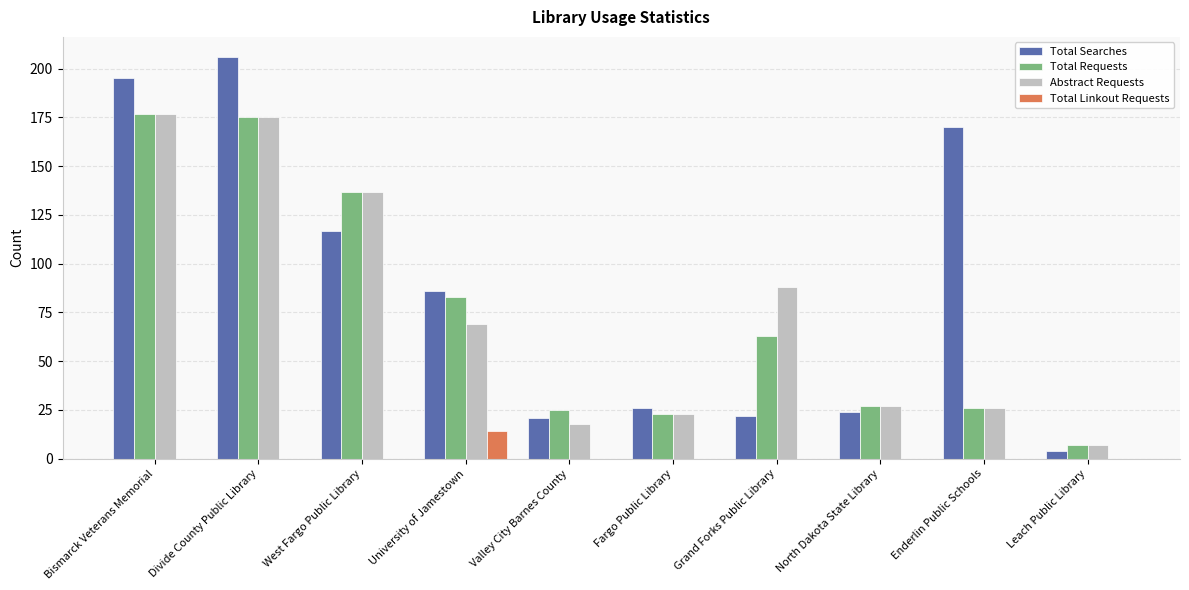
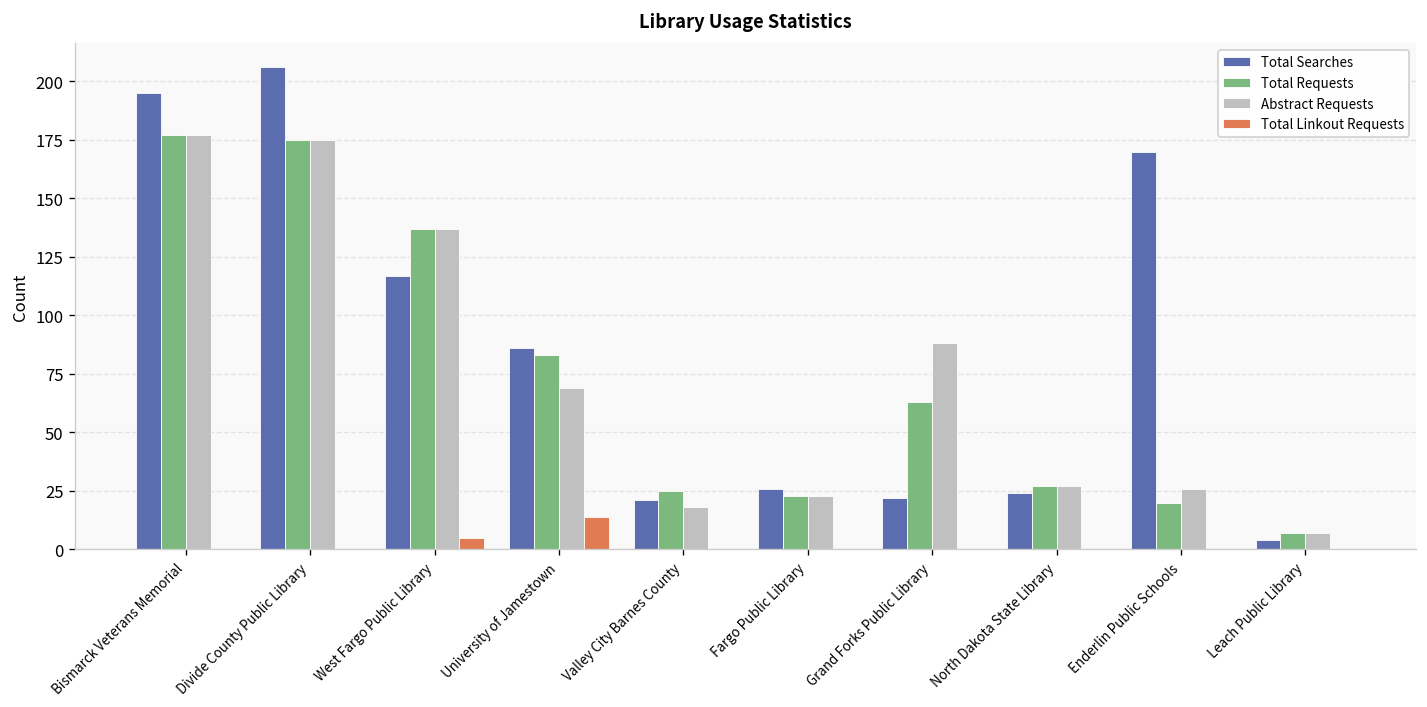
Total Linkout Requests, West Fargo Public Library: 0 -> 5
Total Requests, Enderlin Public Schools: 26 -> 20
